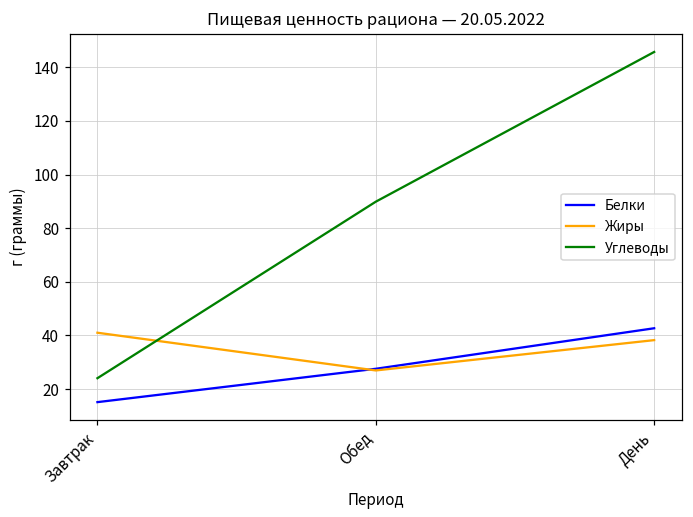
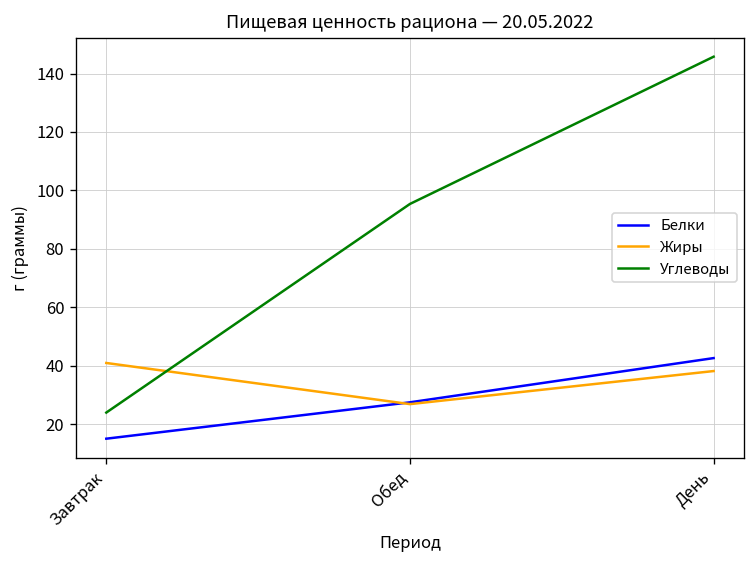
Углеводы, Обед: 90 -> 95
